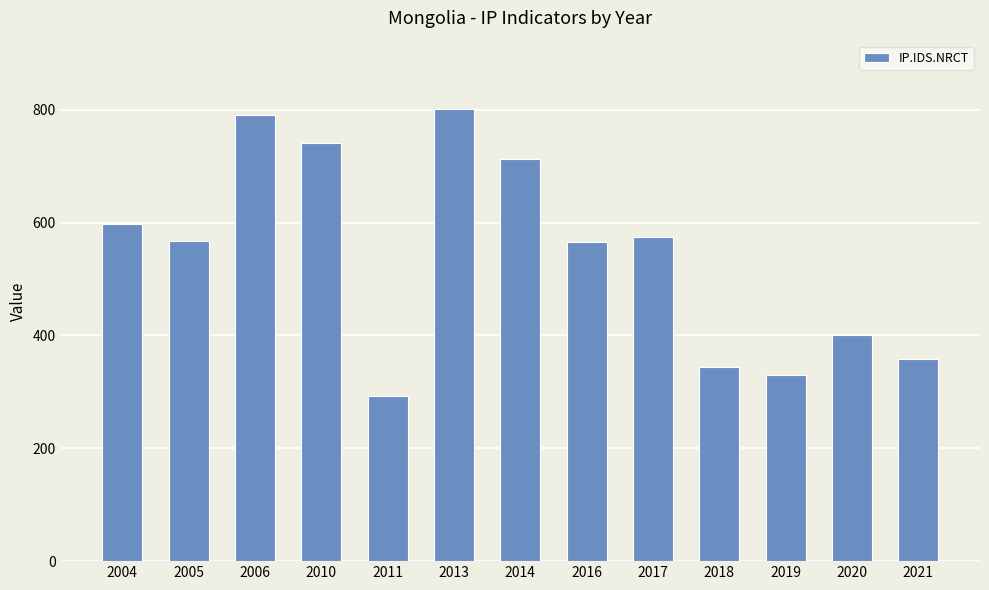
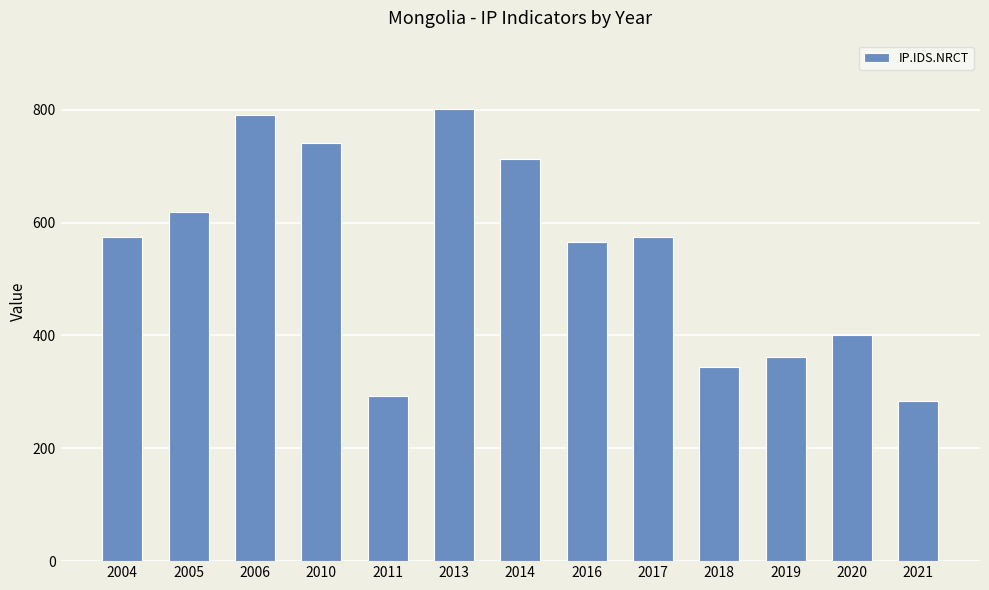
2004: 600 -> 570
2005: 570 -> 620
2019: 330 -> 360
2021: 360 -> 280
